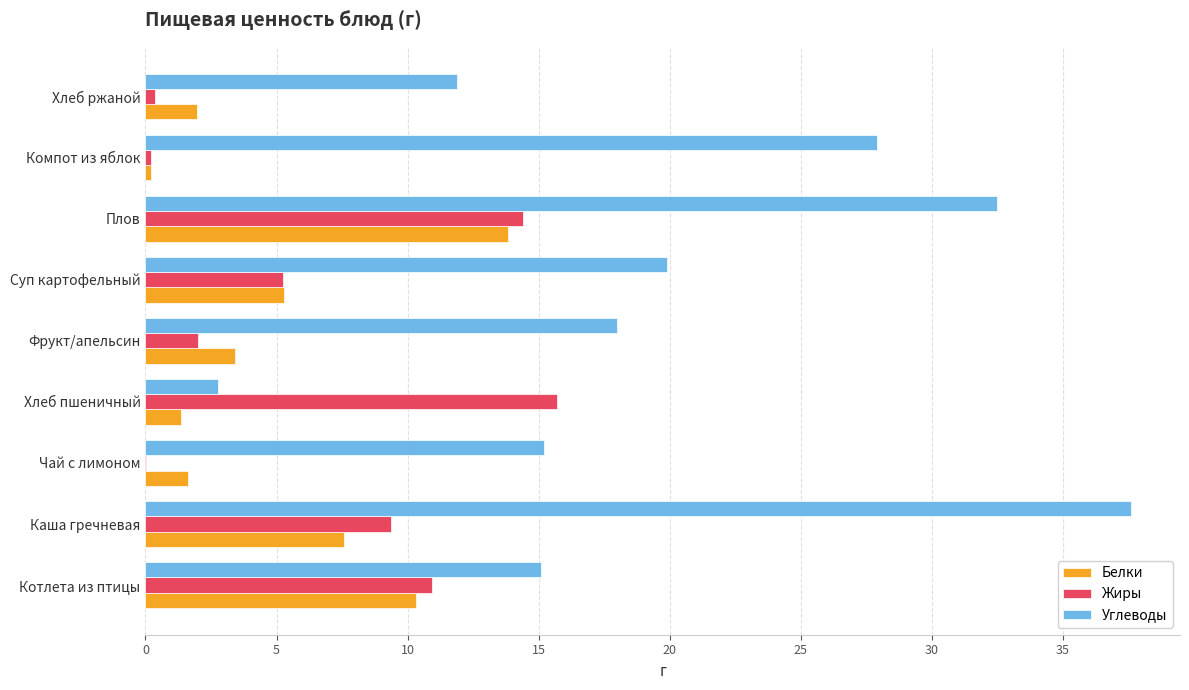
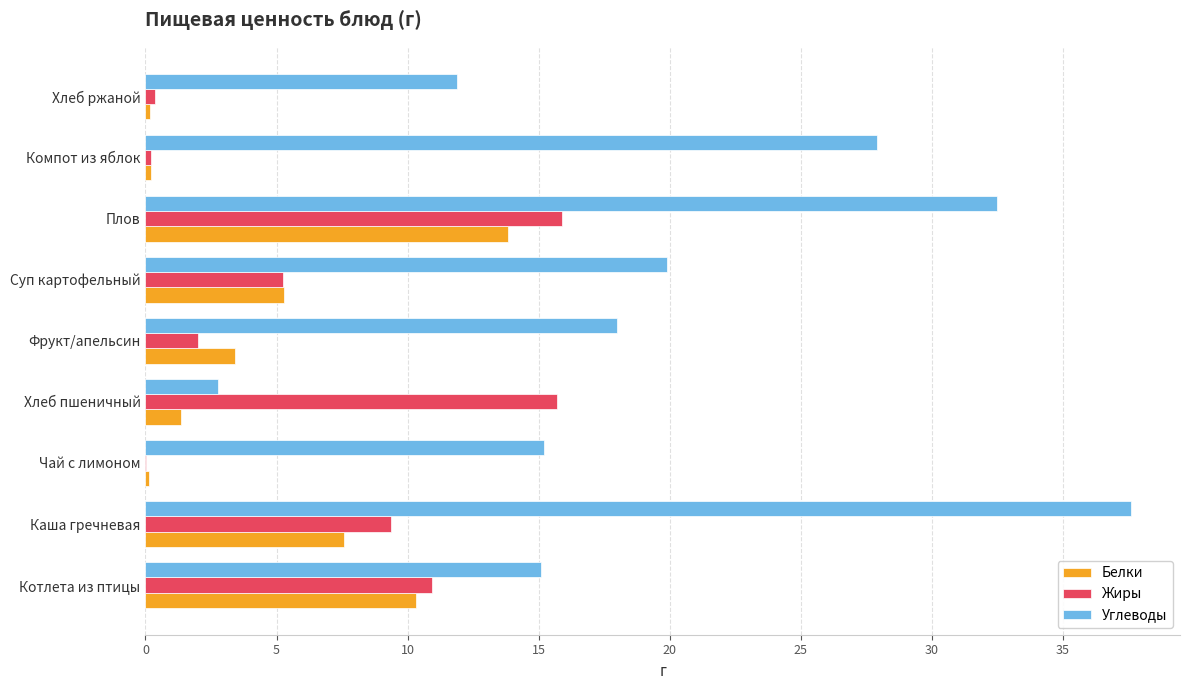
Белки, Хлеб ржаной: 2.0 -> 0.2
Жиры, Плов: 14.4 -> 15.9
Белки, Чай с лимоном: 1.6 -> 0.1
